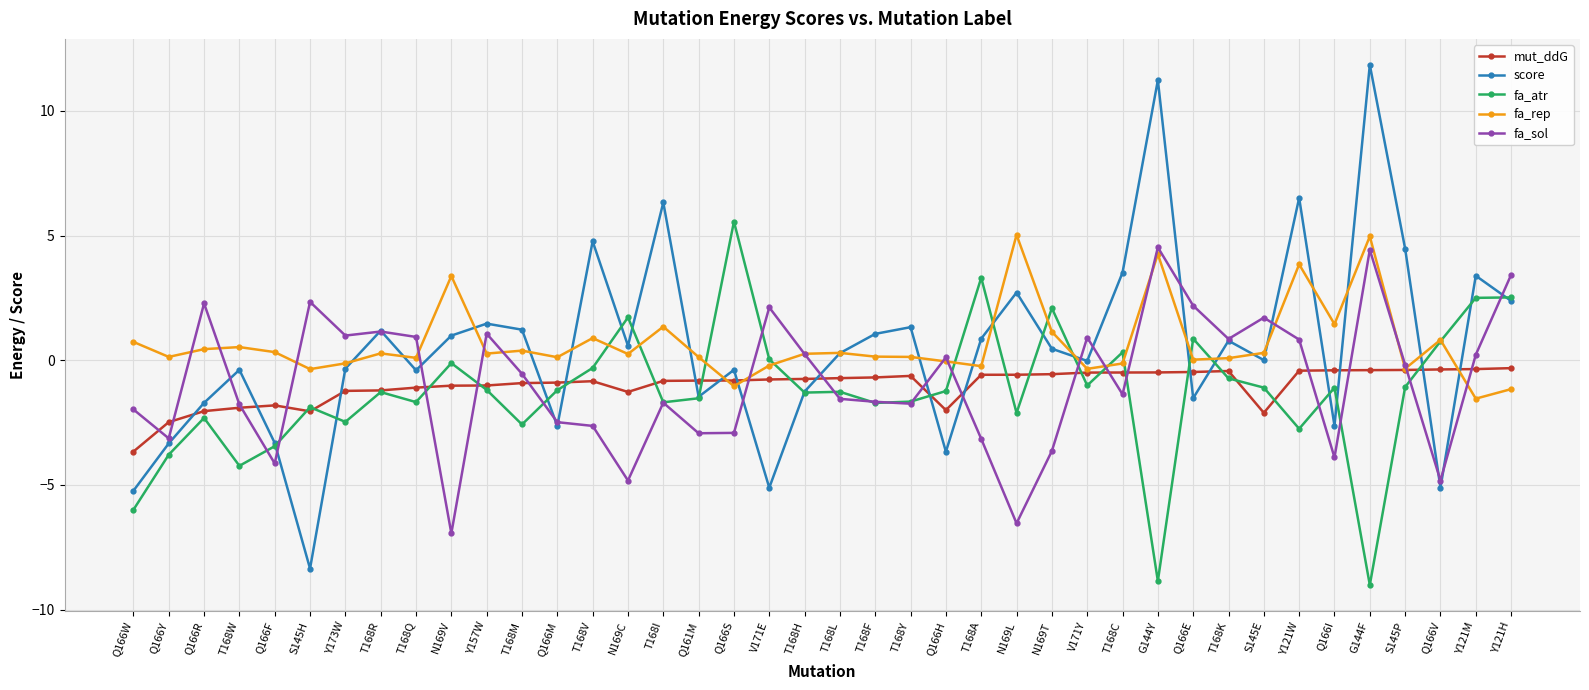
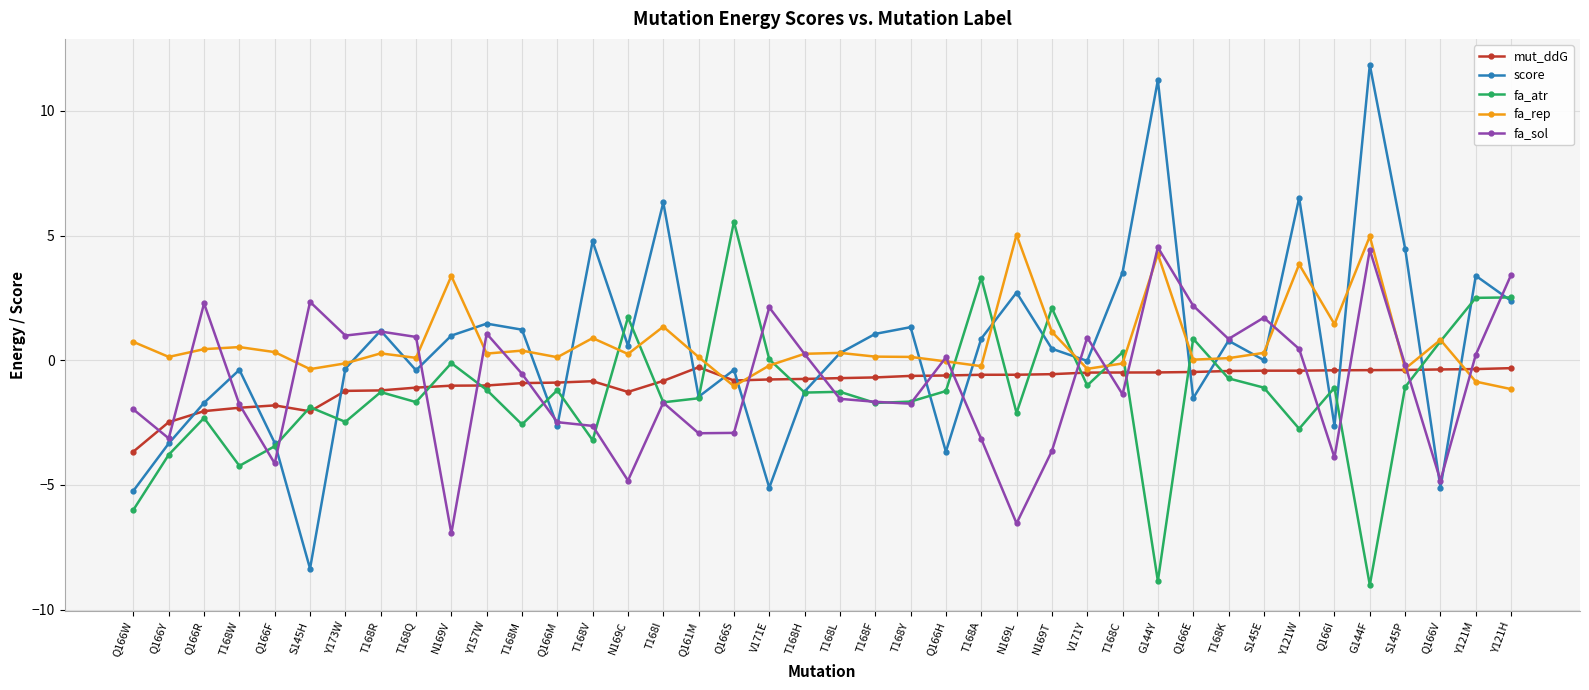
fa_atr, T168V: -0.3 -> -3.2
mut_ddG, Q161M: -0.8 -> -0.3
mut_ddG, Q166H: -2.0 -> -0.6
mut_ddG, S145E: -2.1 -> -0.4
fa_sol, Y121W: 0.8 -> 0.5
fa_rep, Y121M: -1.5 -> -0.9
